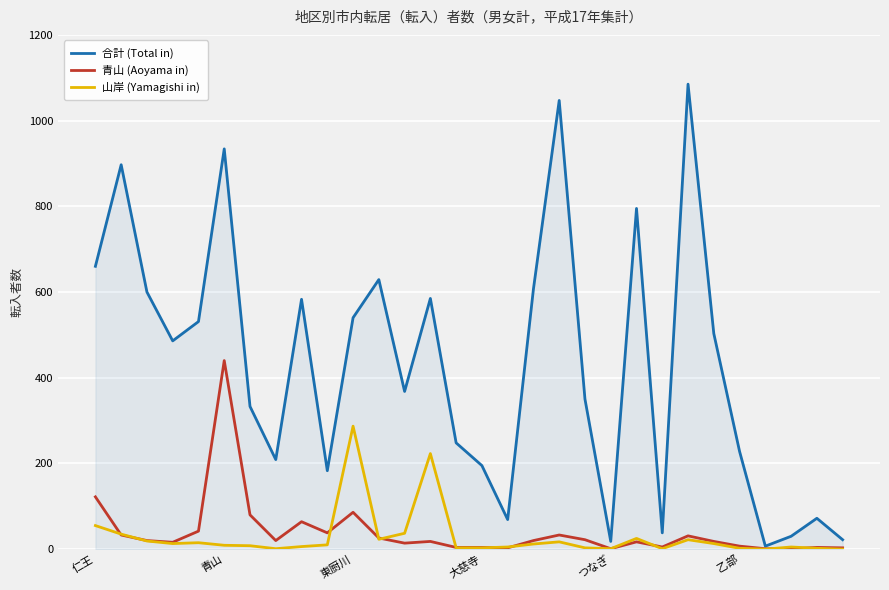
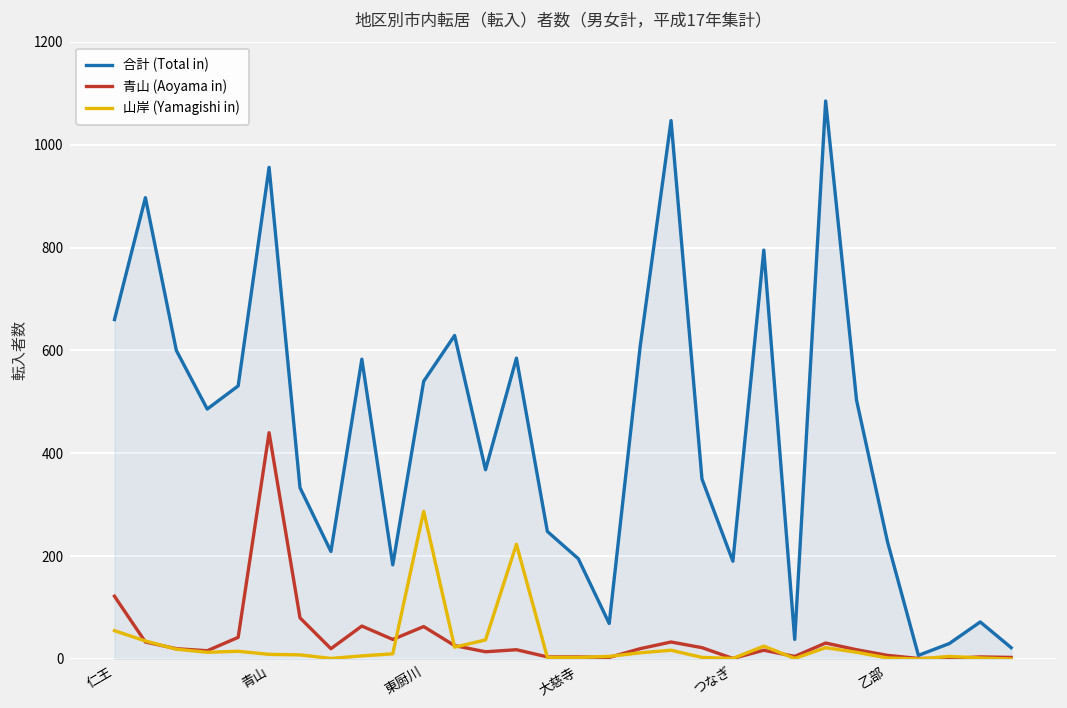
合計 (Total in), 青山: 930 -> 960
青山 (Aoyama in), 東厨川: 90 -> 60
合計 (Total in), つなぎ: 20 -> 190
